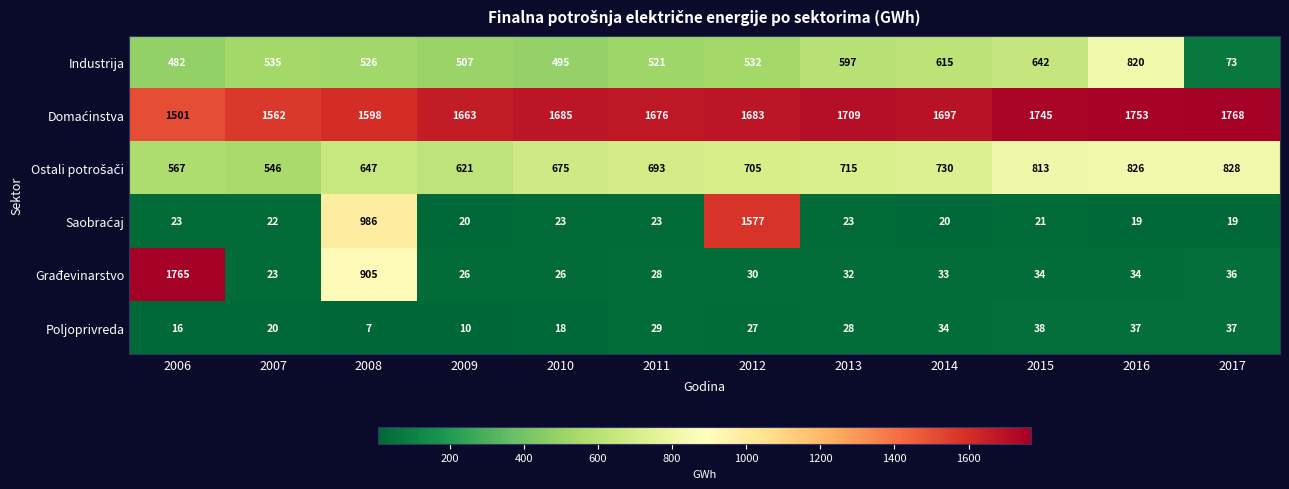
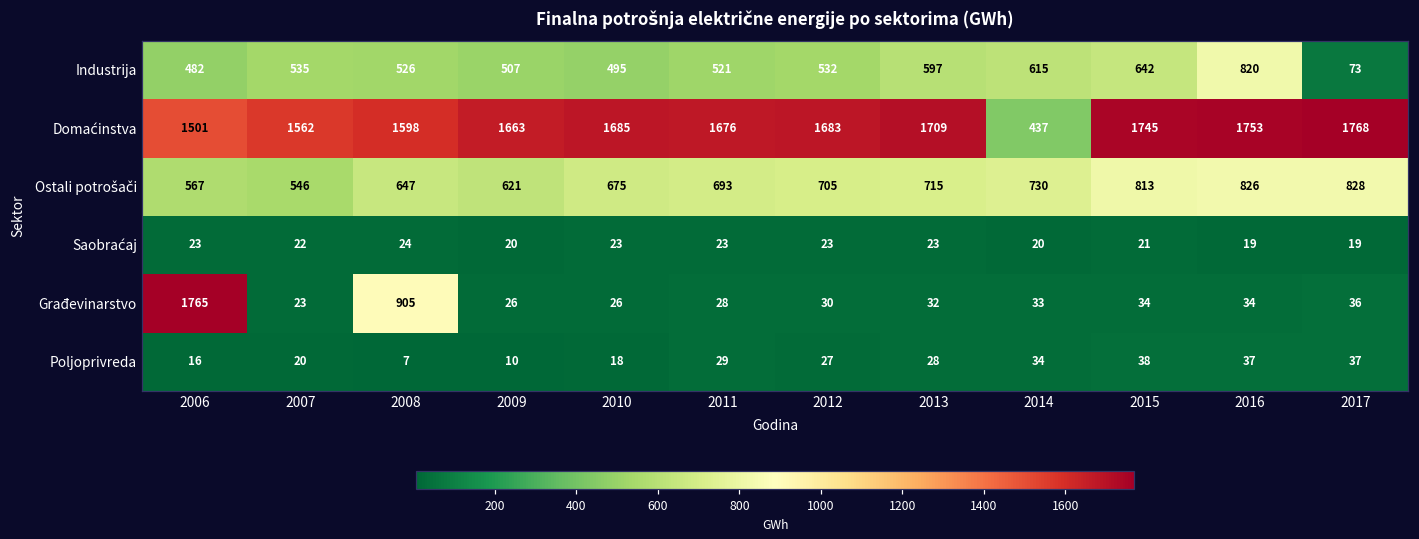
Domaćinstva, 2014: 1697 -> 437
Saobraćaj, 2008: 986 -> 24
Saobraćaj, 2012: 1577 -> 23
